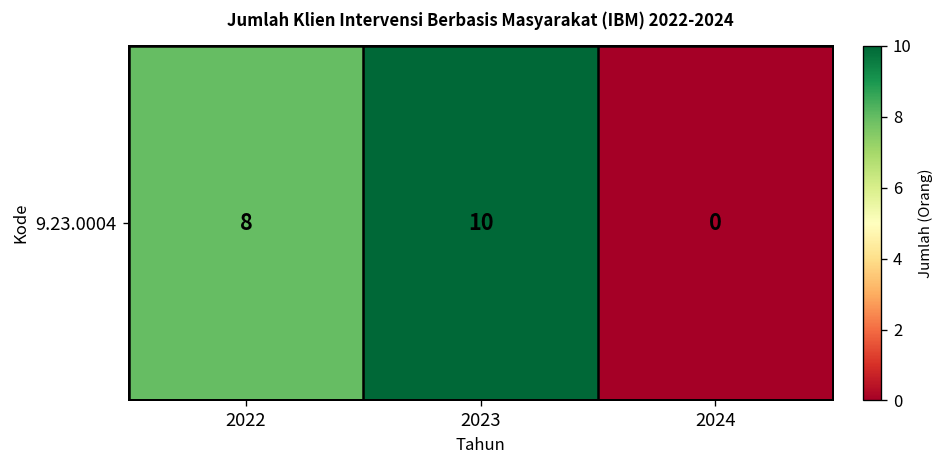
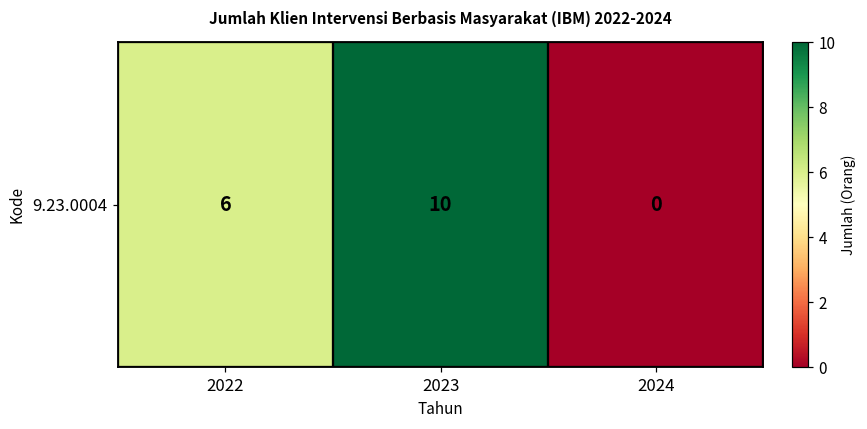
9.23.0004, 2022: 8 -> 6
